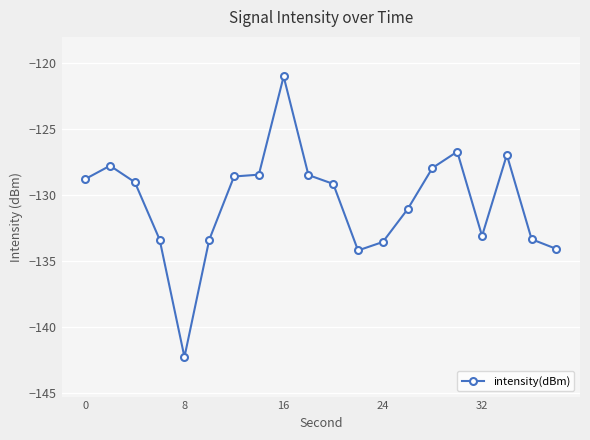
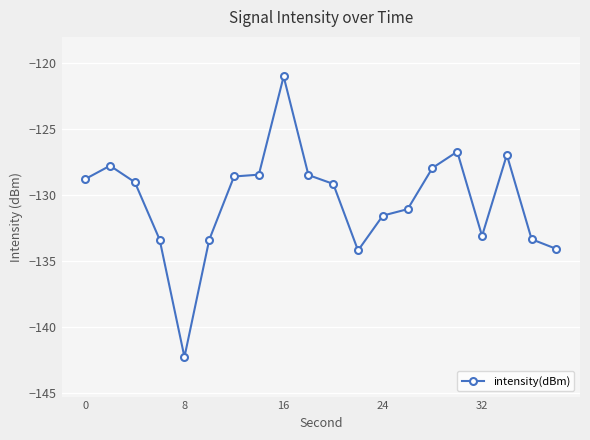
24: -133.6 -> -131.6
